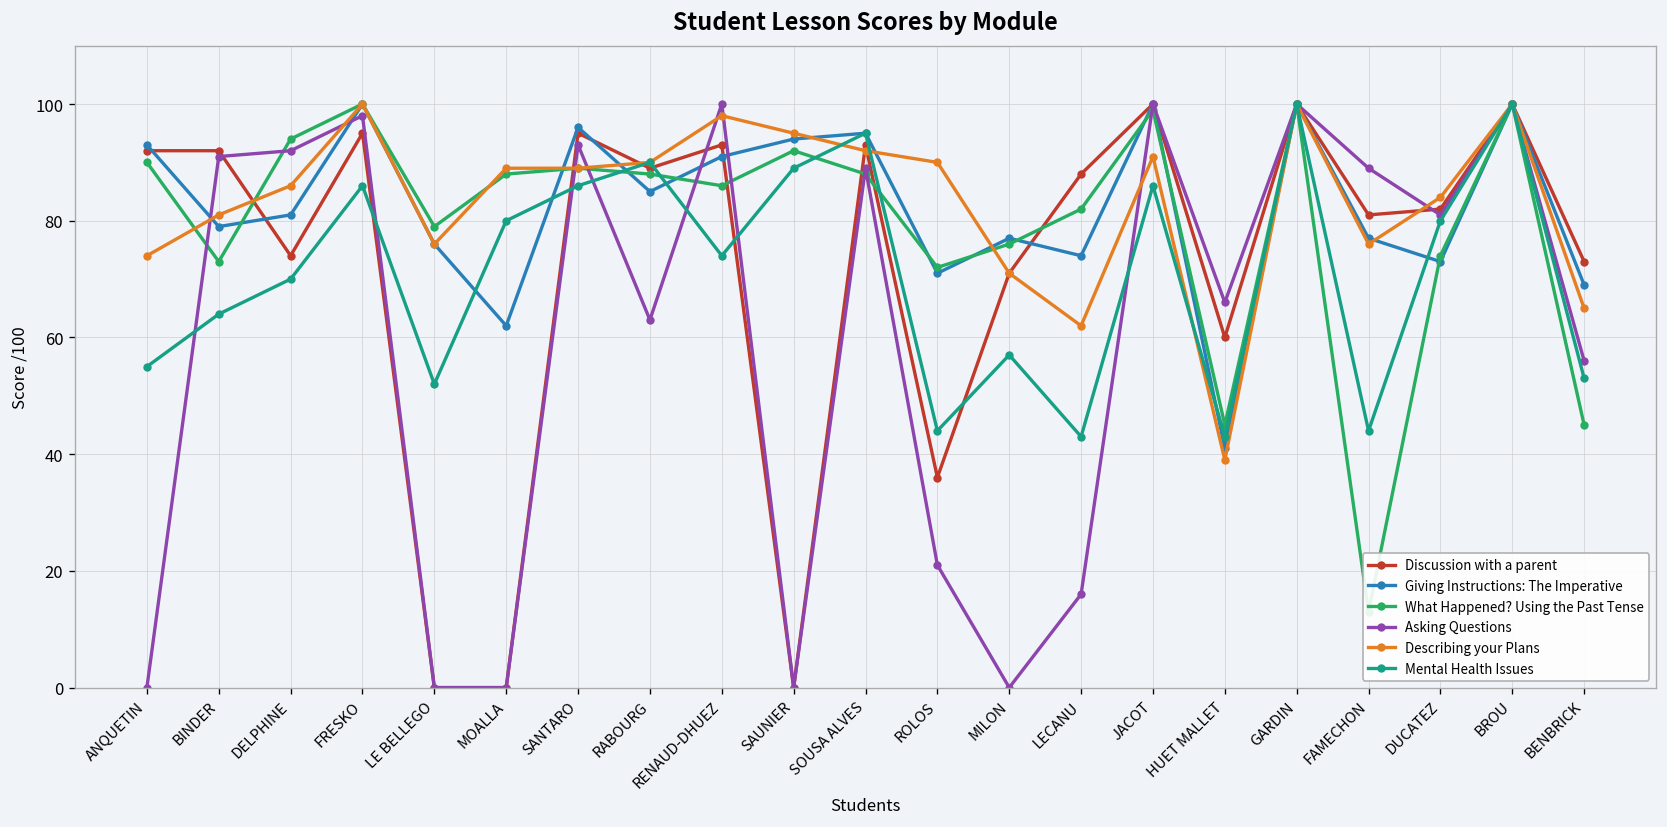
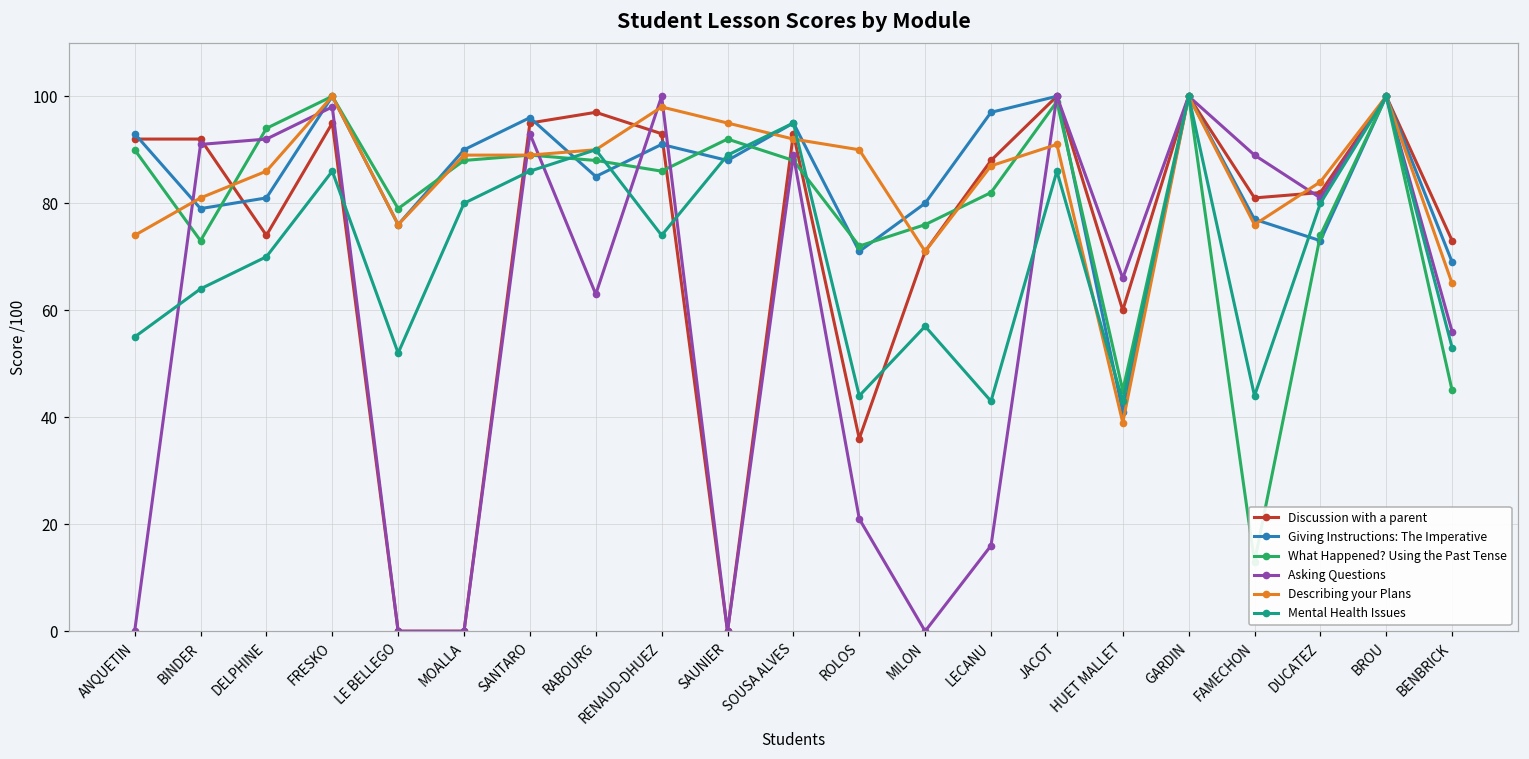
Giving Instructions: The Imperative, MOALLA: 62 -> 90
Discussion with a parent, RABOURG: 89 -> 97
Giving Instructions: The Imperative, SAUNIER: 94 -> 88
Giving Instructions: The Imperative, MILON: 77 -> 80
Giving Instructions: The Imperative, LECANU: 74 -> 97
Describing your Plans, LECANU: 62 -> 87
